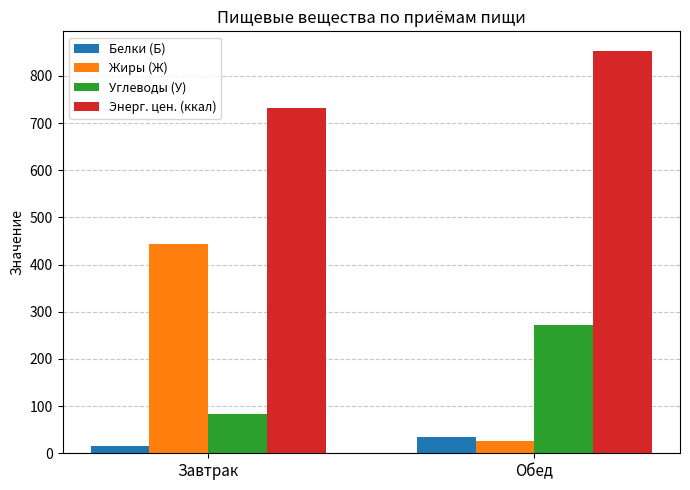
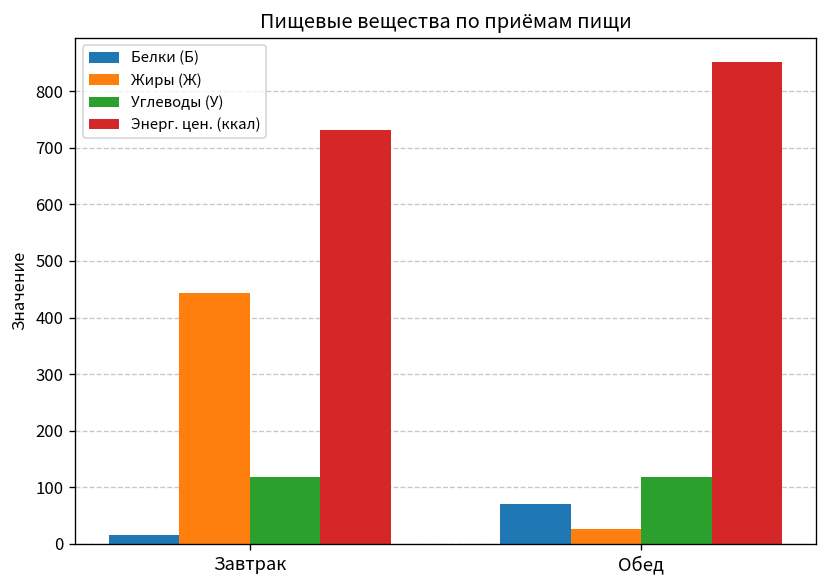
Углеводы (У), Завтрак: 80 -> 120
Белки (Б), Обед: 30 -> 70
Углеводы (У), Обед: 270 -> 120
